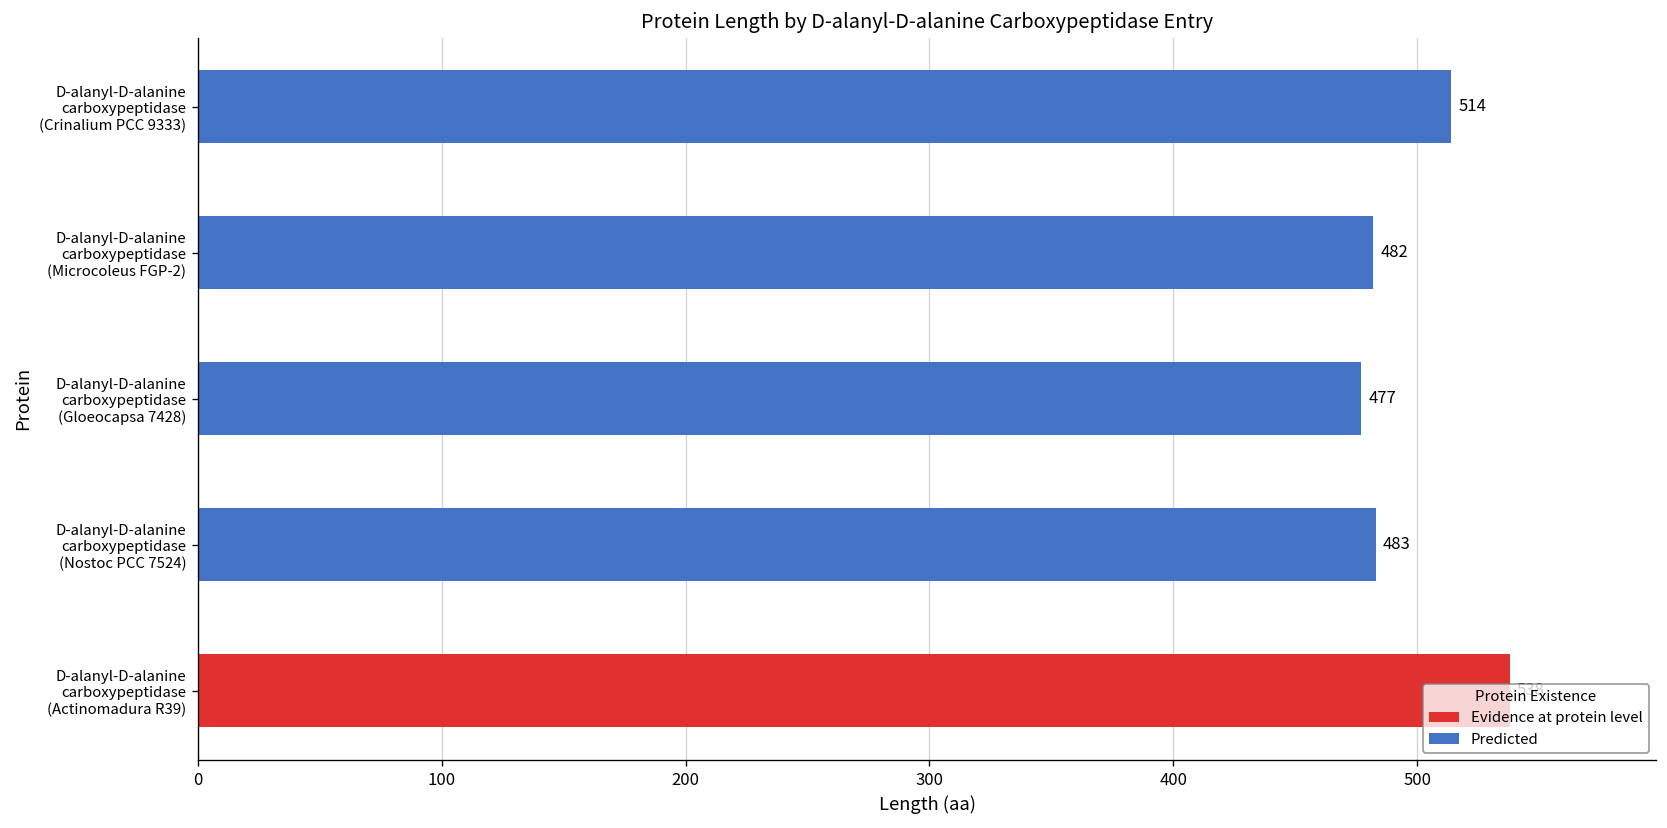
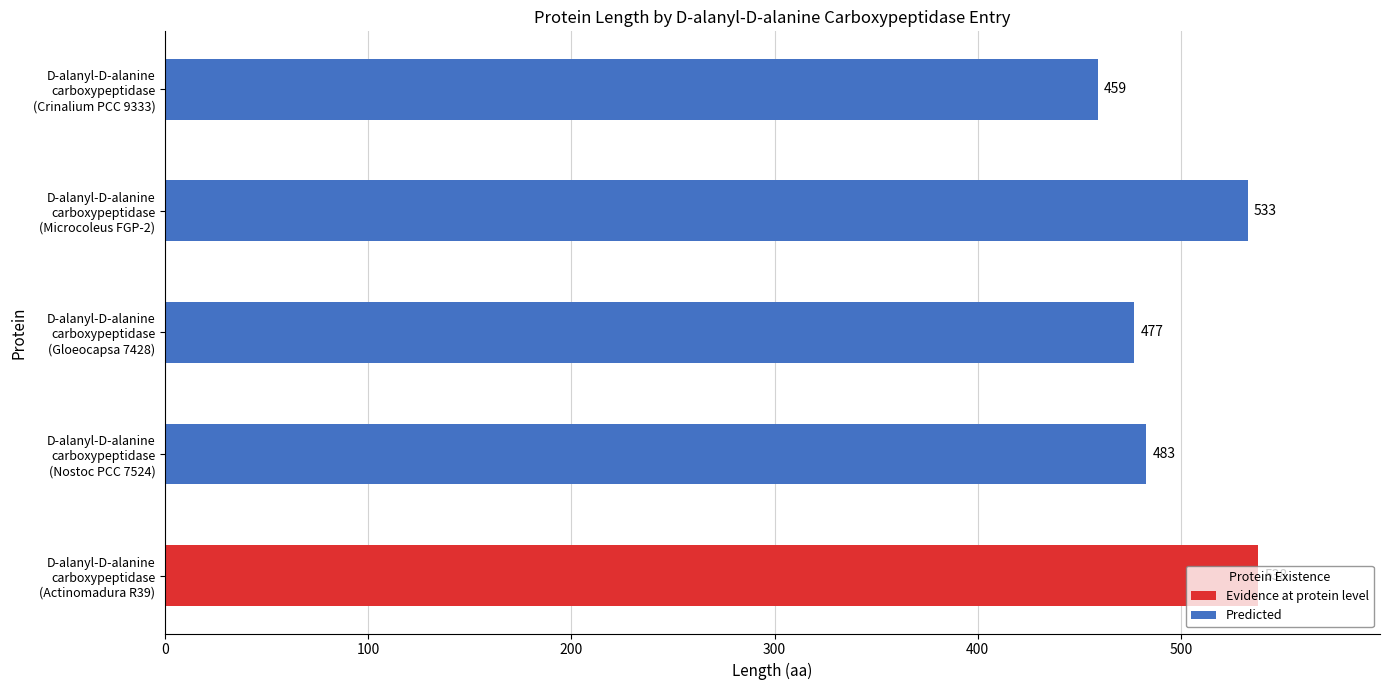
D-alanyl-D-alanine carboxypeptidase (Crinalium PCC 9333): 514 -> 459
D-alanyl-D-alanine carboxypeptidase (Microcoleus FGP-2): 482 -> 533
